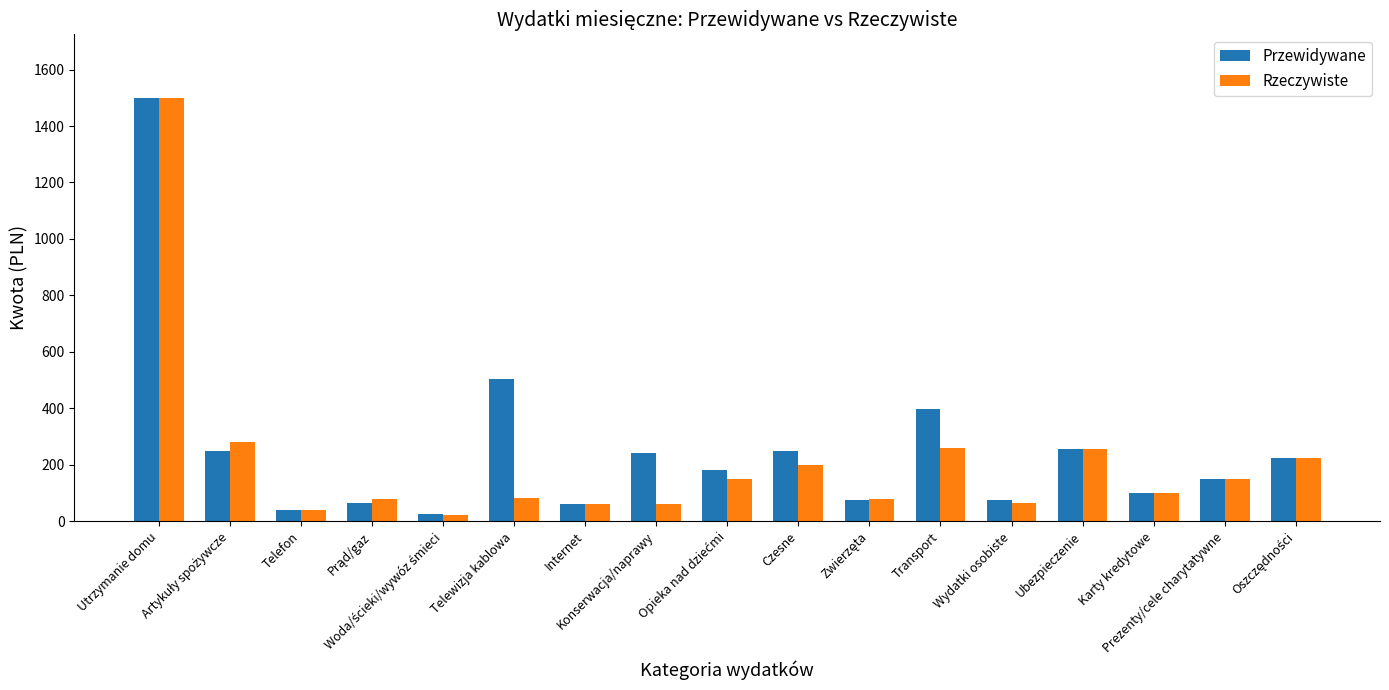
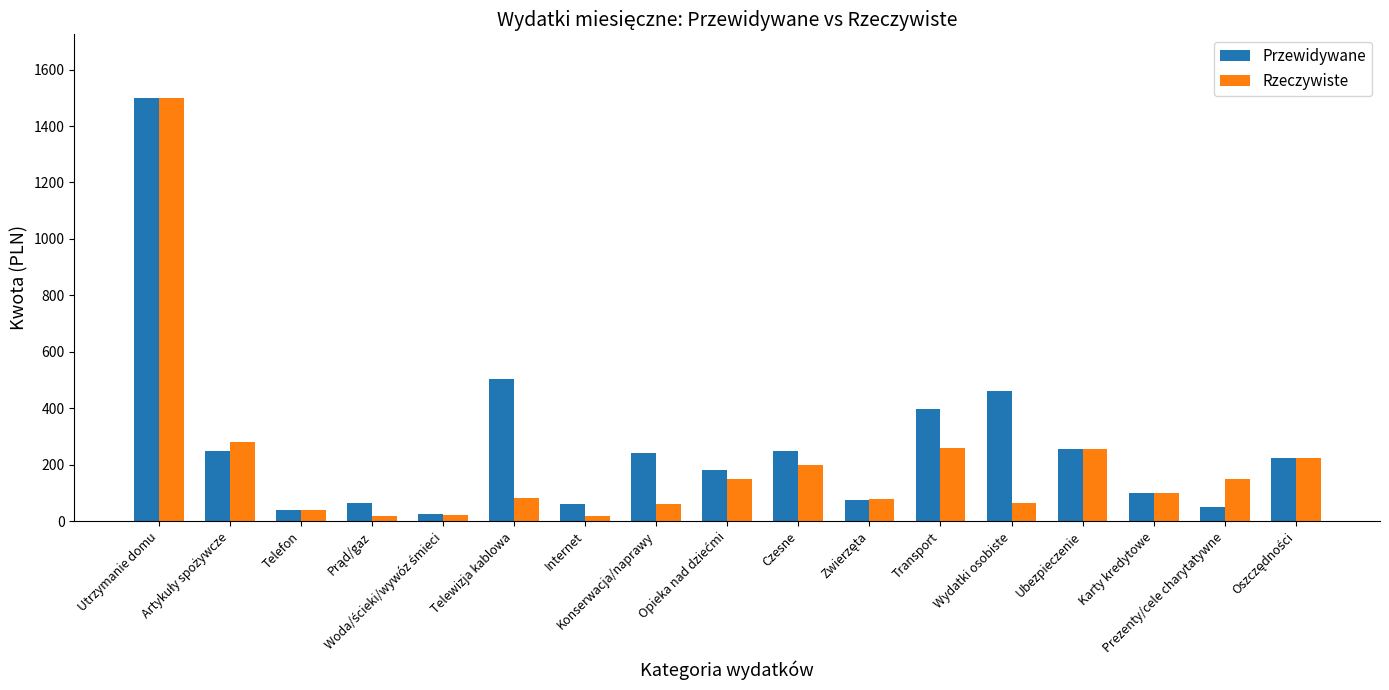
Rzeczywiste, Prąd/gaz: 80 -> 20
Rzeczywiste, Internet: 60 -> 20
Przewidywane, Wydatki osobiste: 80 -> 460
Przewidywane, Prezenty/cele charytatywne: 150 -> 50
